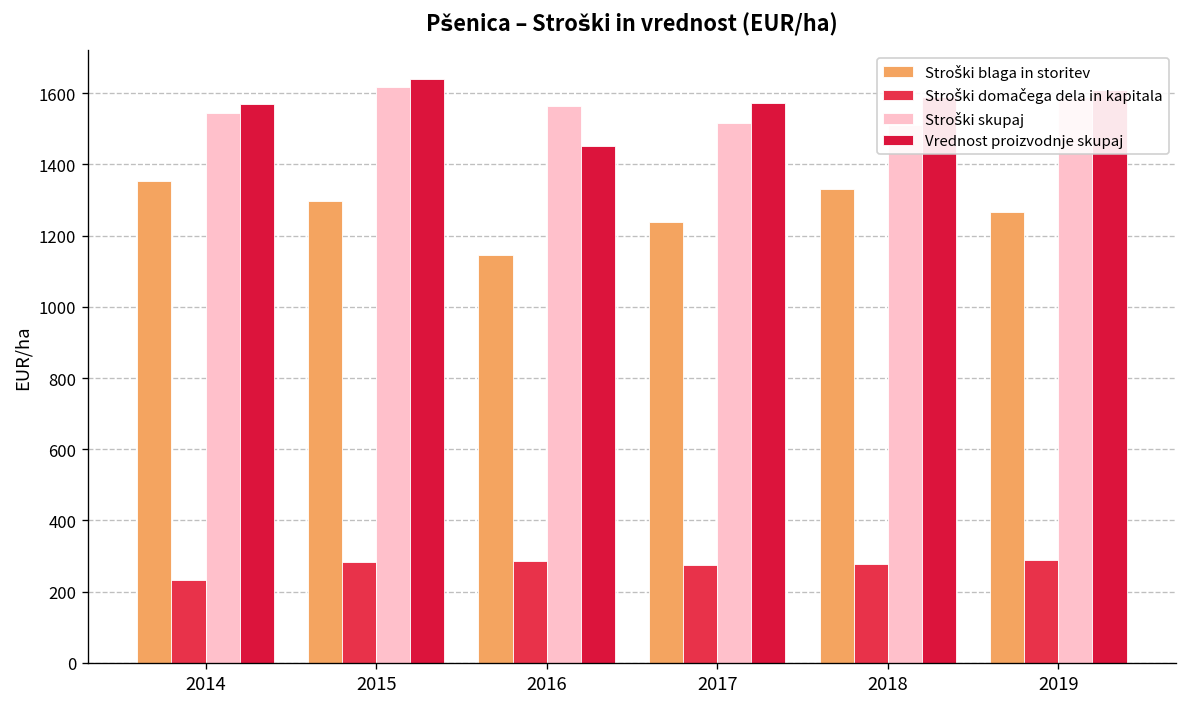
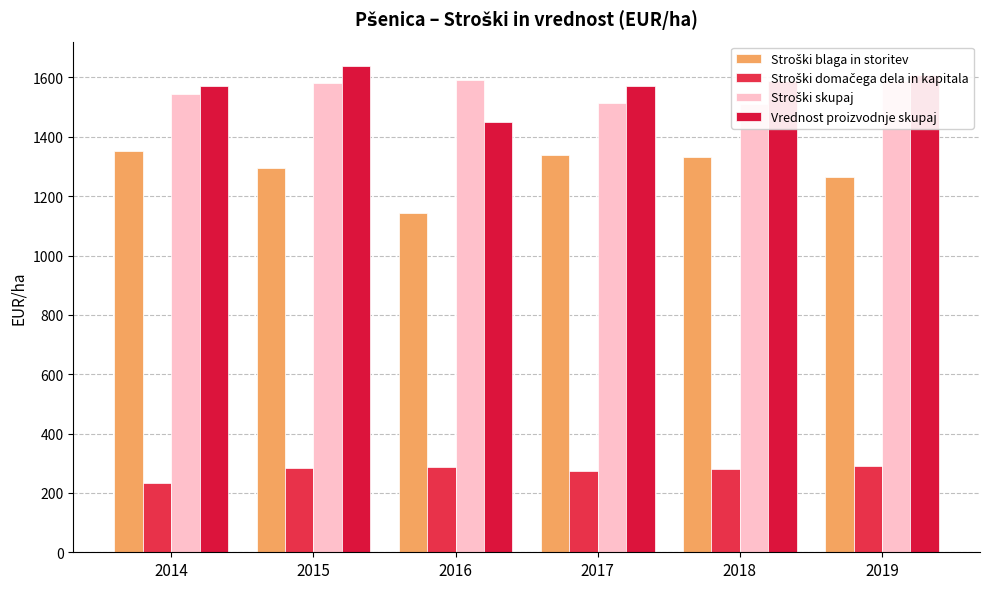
Stroški skupaj, 2015: 1620 -> 1580
Stroški skupaj, 2016: 1560 -> 1590
Stroški blaga in storitev, 2017: 1240 -> 1340
